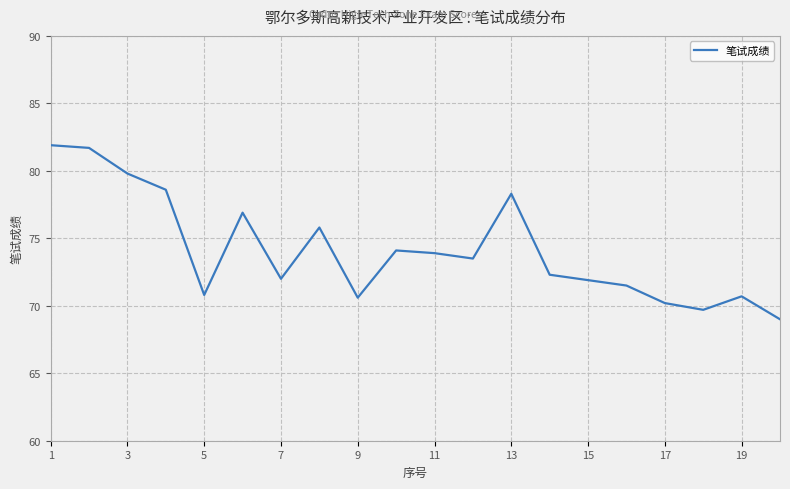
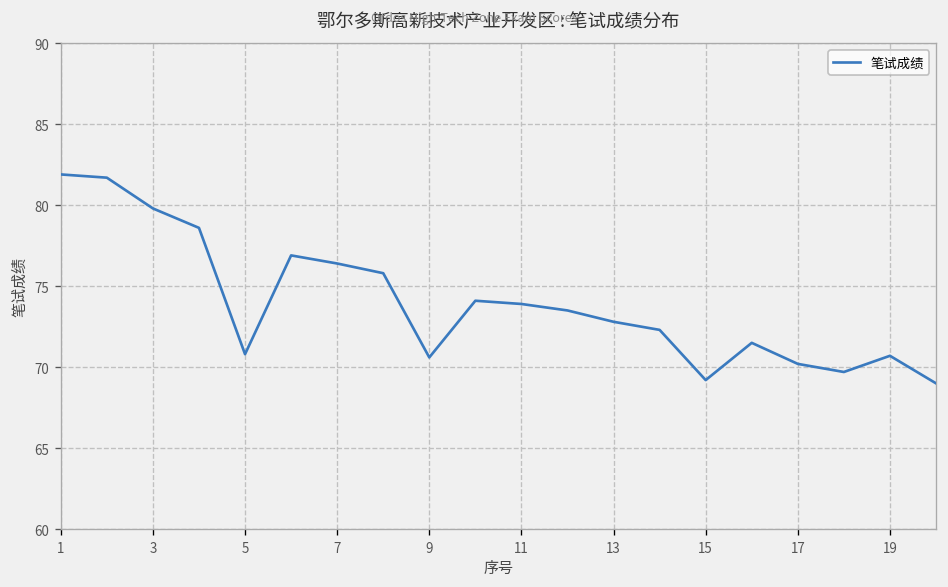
7: 72.0 -> 76.4
13: 78.3 -> 72.8
15: 71.9 -> 69.2
